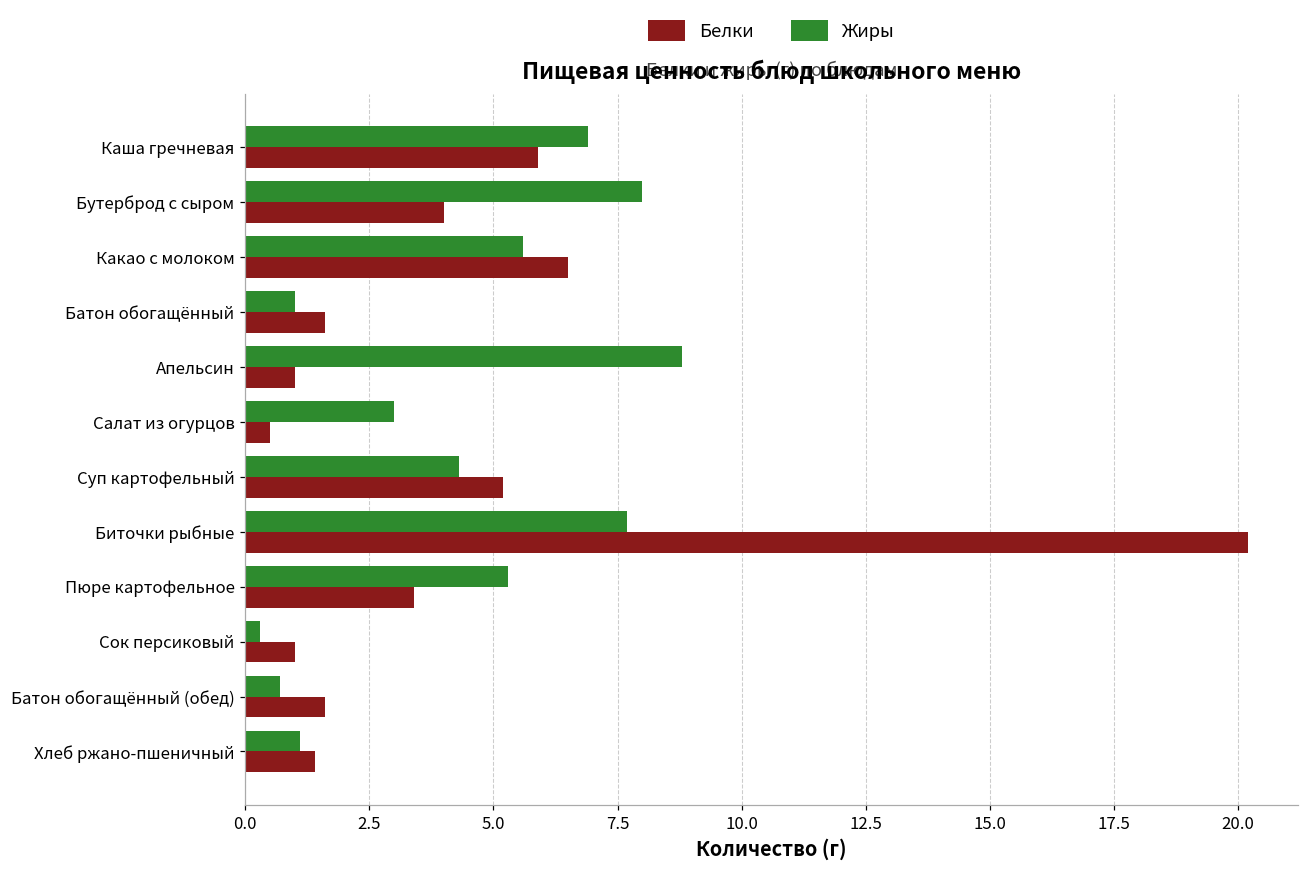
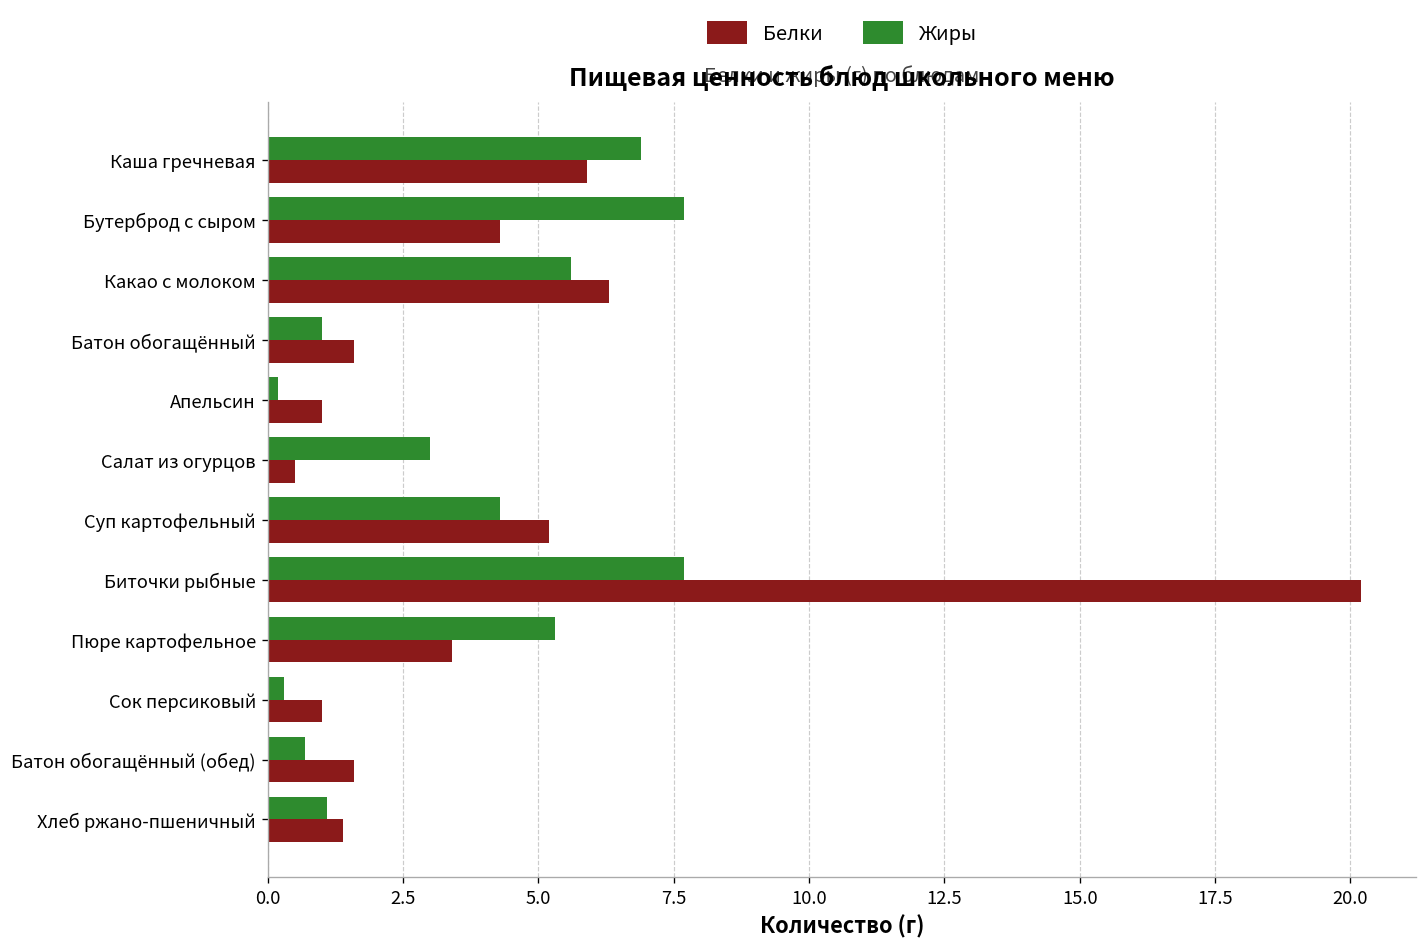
Жиры, Бутерброд с сыром: 8.0 -> 7.7
Белки, Бутерброд с сыром: 4.0 -> 4.3
Белки, Какао с молоком: 6.5 -> 6.3
Жиры, Апельсин: 8.8 -> 0.2
